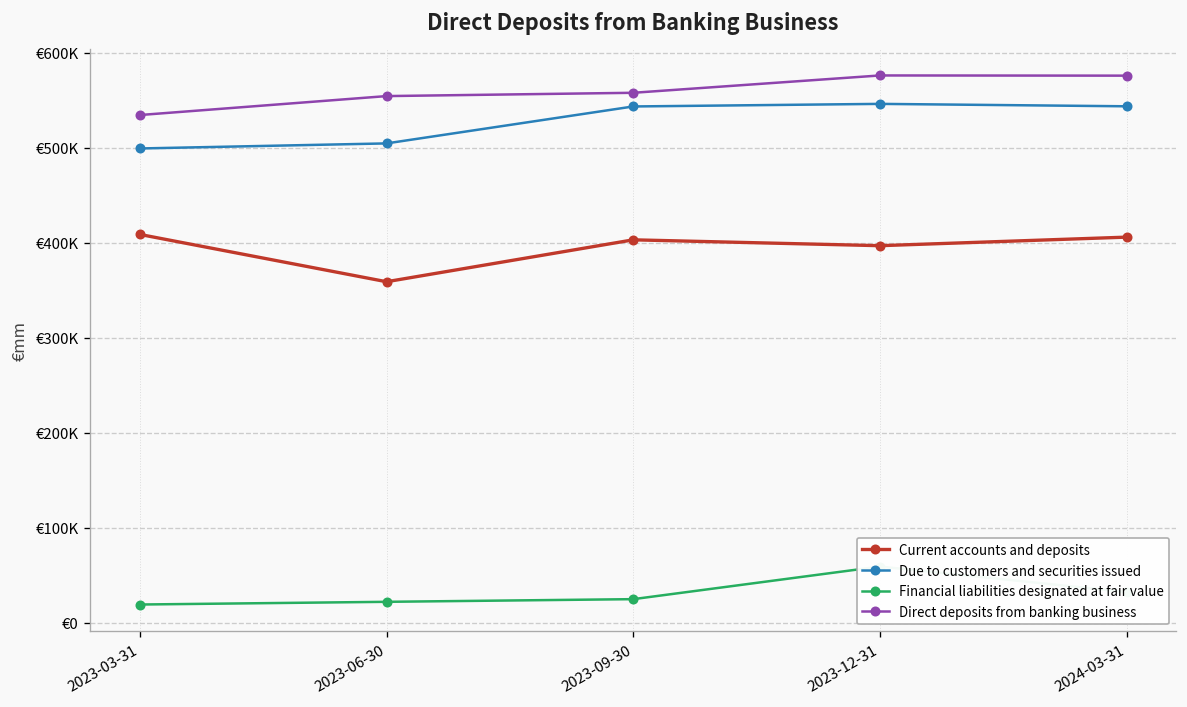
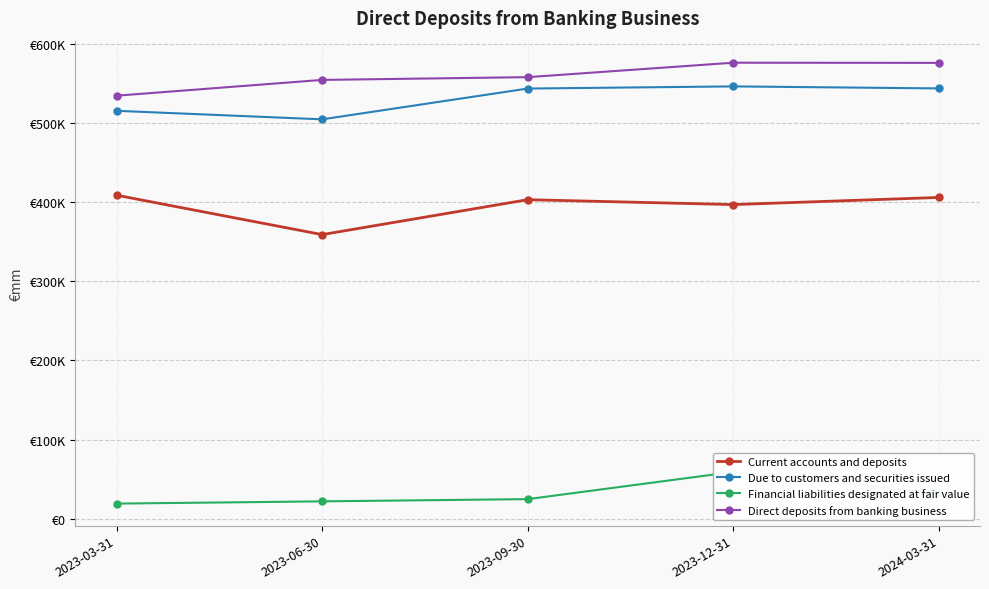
Due to customers and securities issued, 2023-03-31: €500000 -> €520000
